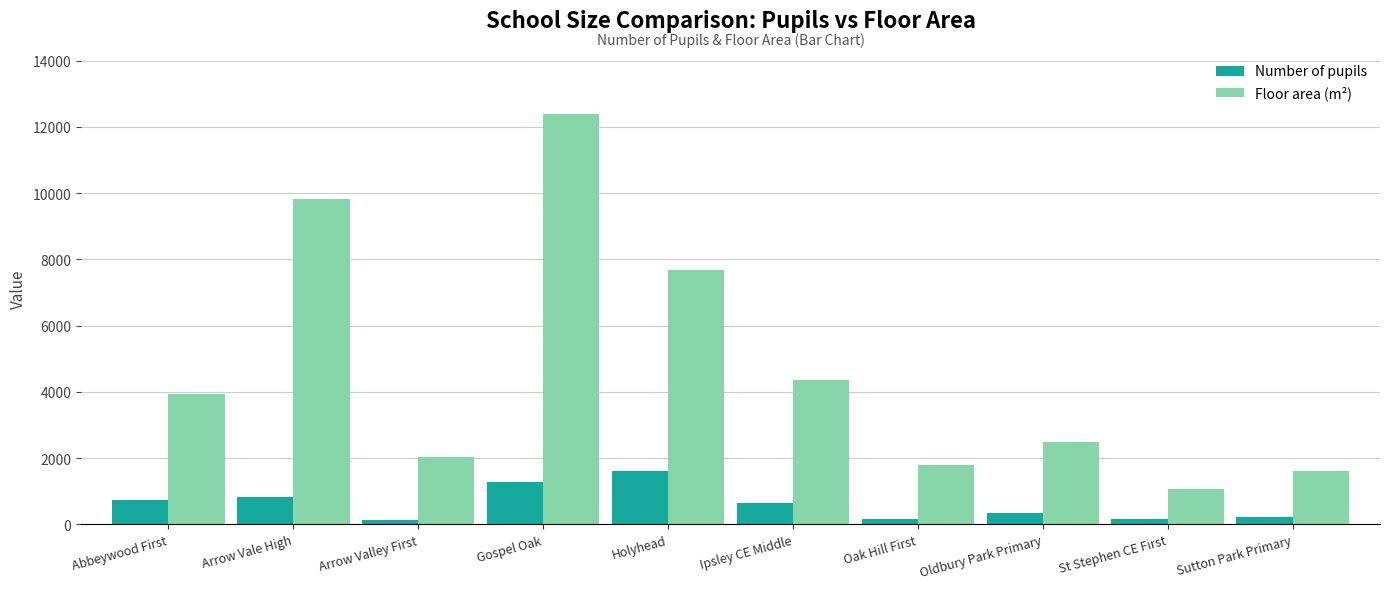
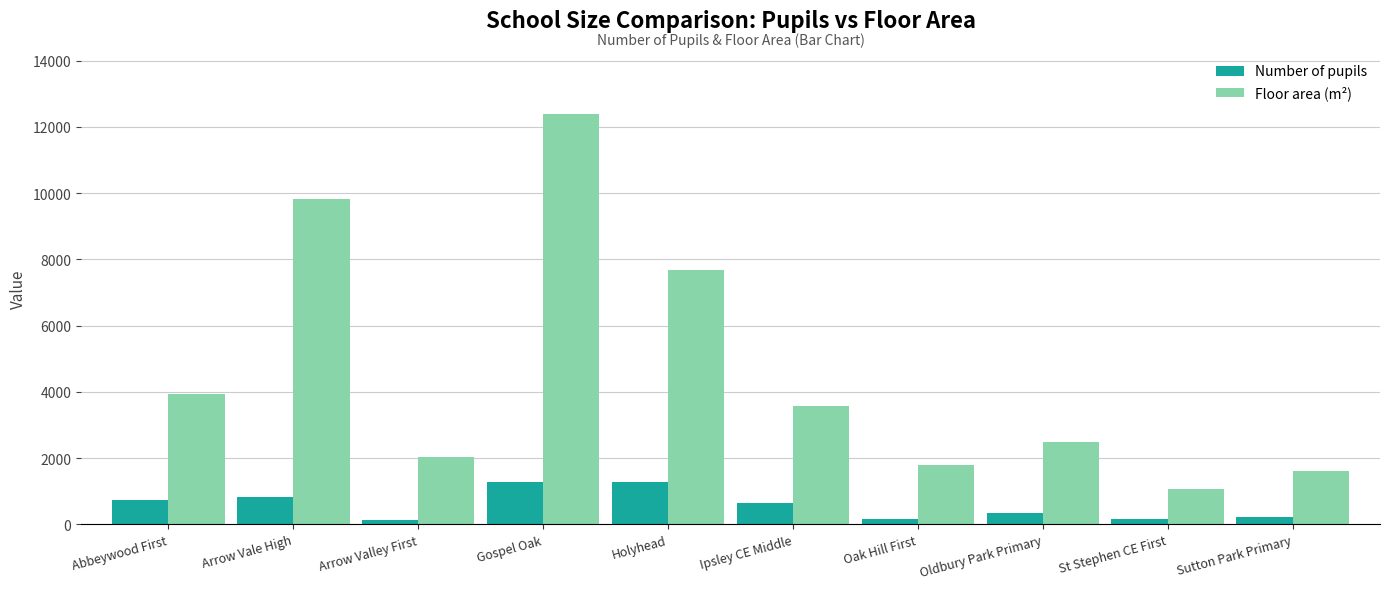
Number of pupils, Holyhead: 1600 -> 1300
Floor area (m²), Ipsley CE Middle: 4400 -> 3600
